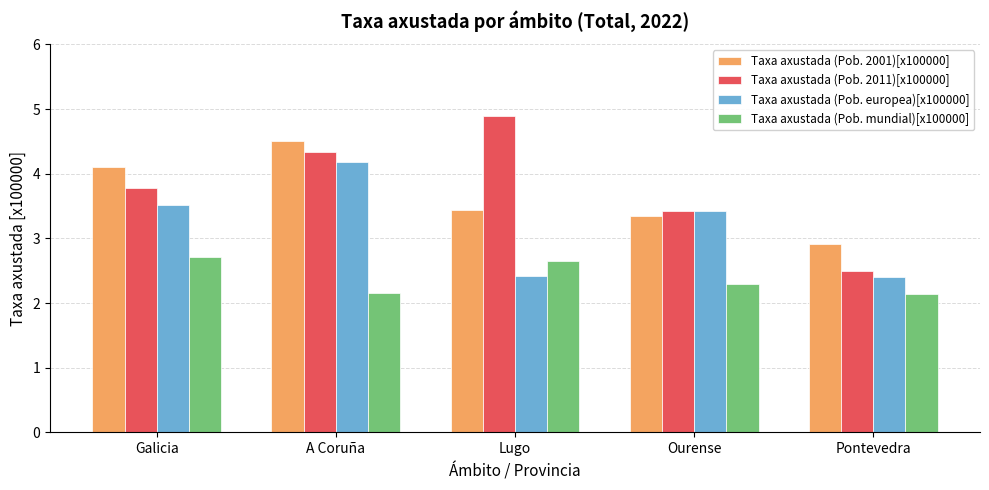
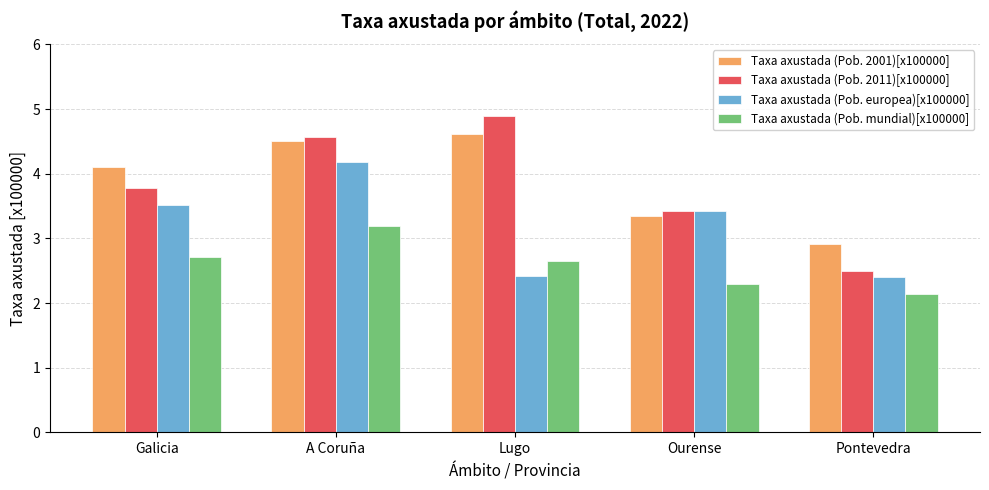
Taxa axustada (Pob. 2011)[x100000], A Coruña: 4.3 -> 4.6
Taxa axustada (Pob. mundial)[x100000], A Coruña: 2.2 -> 3.2
Taxa axustada (Pob. 2001)[x100000], Lugo: 3.4 -> 4.6
